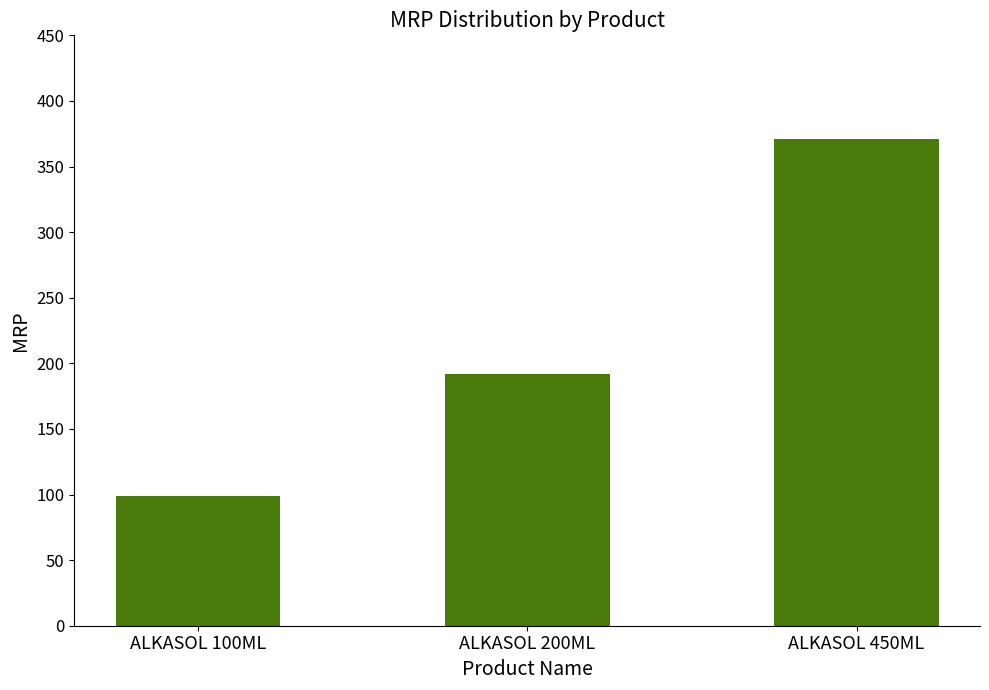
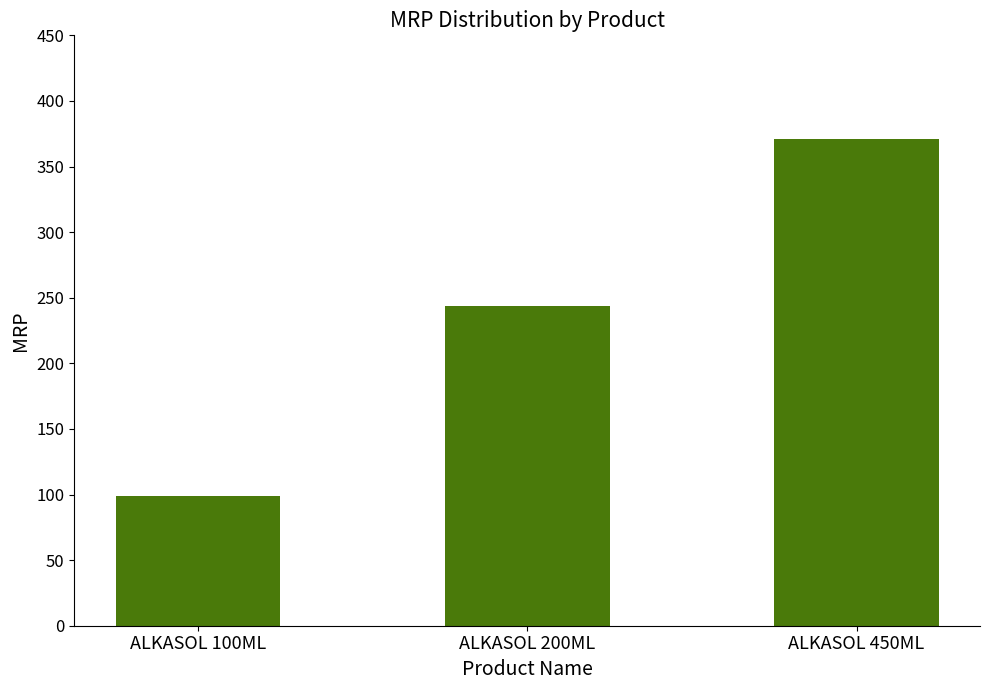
ALKASOL 200ML: 192 -> 244
